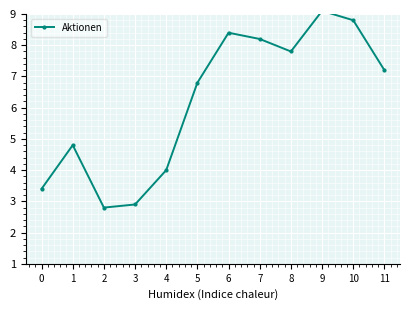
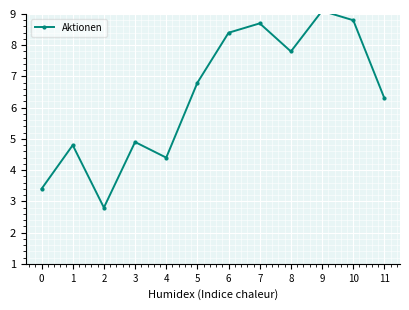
3: 2.9 -> 4.9
4: 4.0 -> 4.4
7: 8.2 -> 8.7
11: 7.2 -> 6.3
